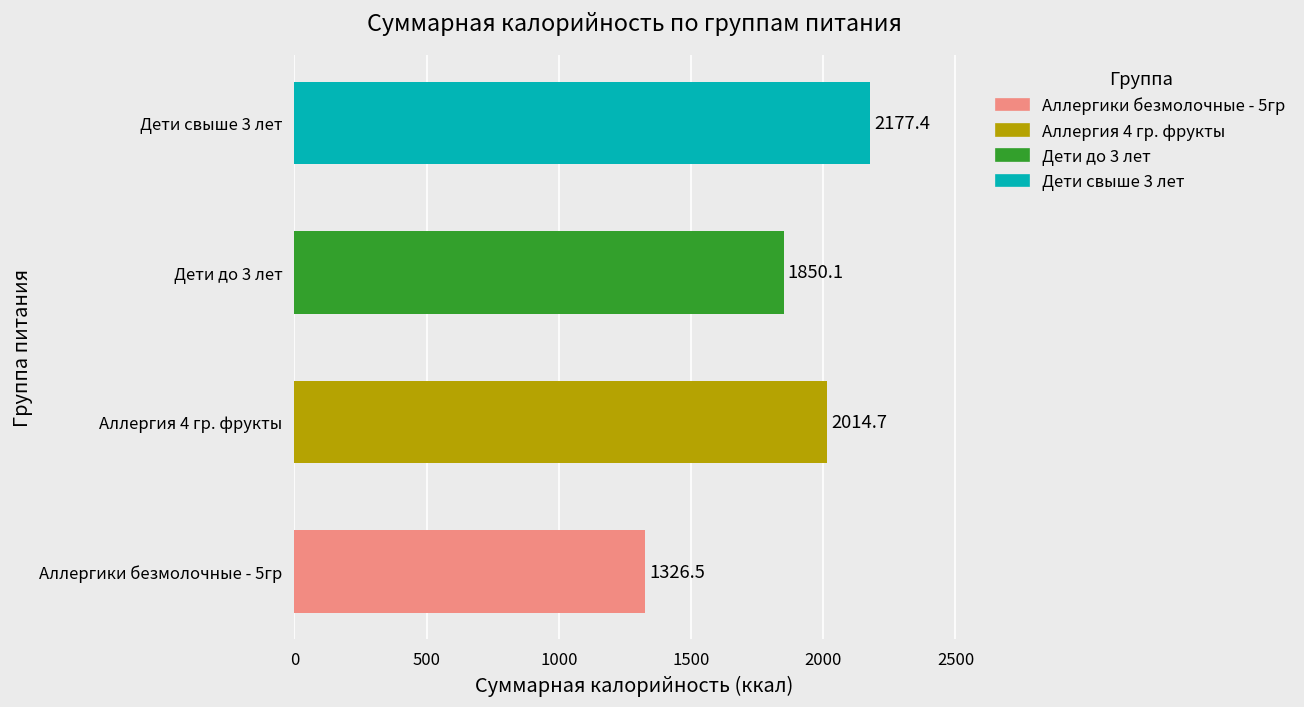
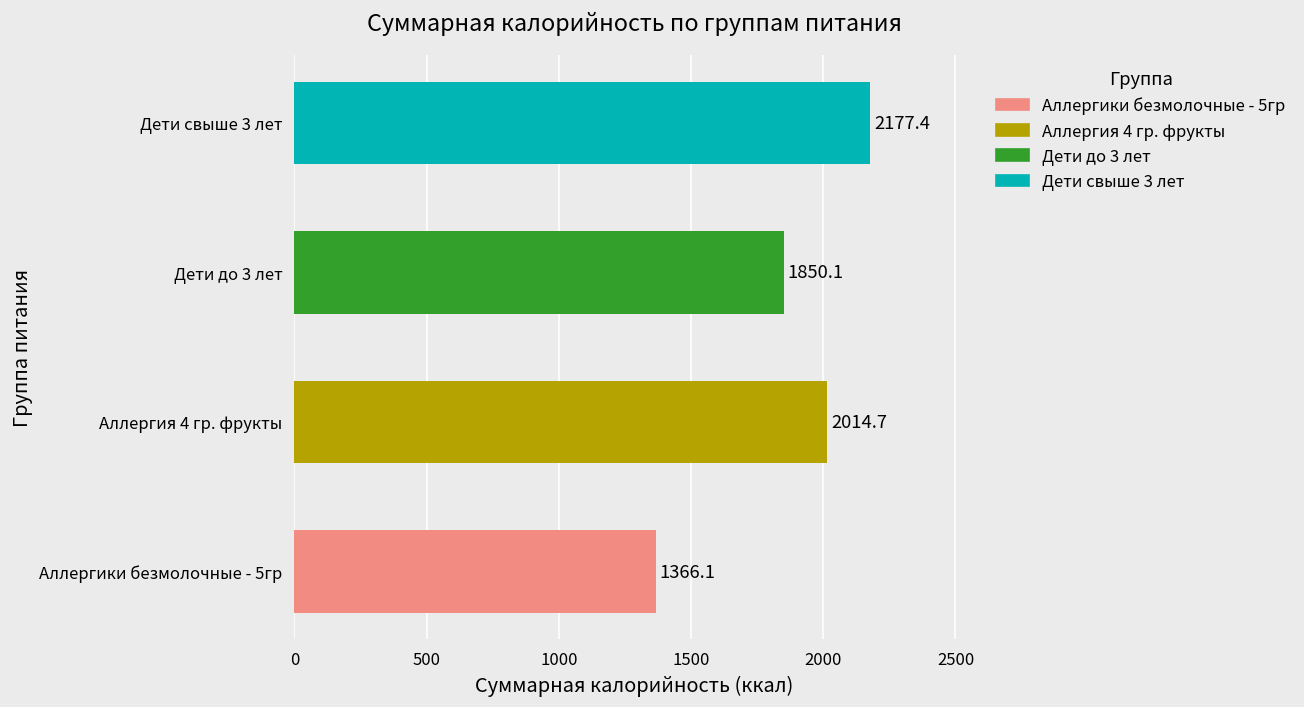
Аллергики безмолочные - 5гр: 1326.5 -> 1366.1
